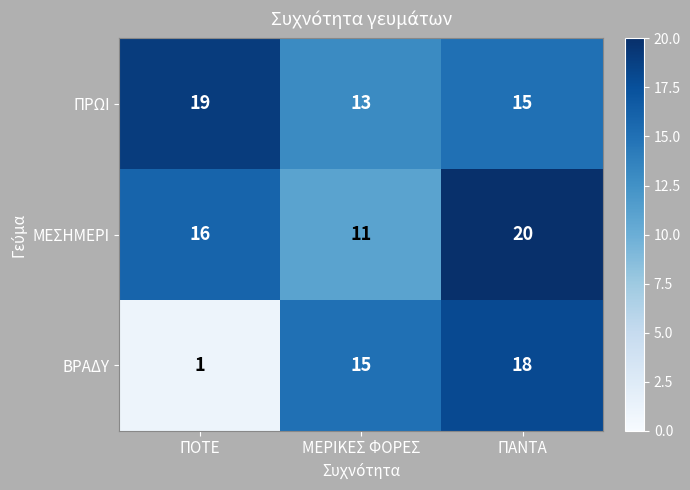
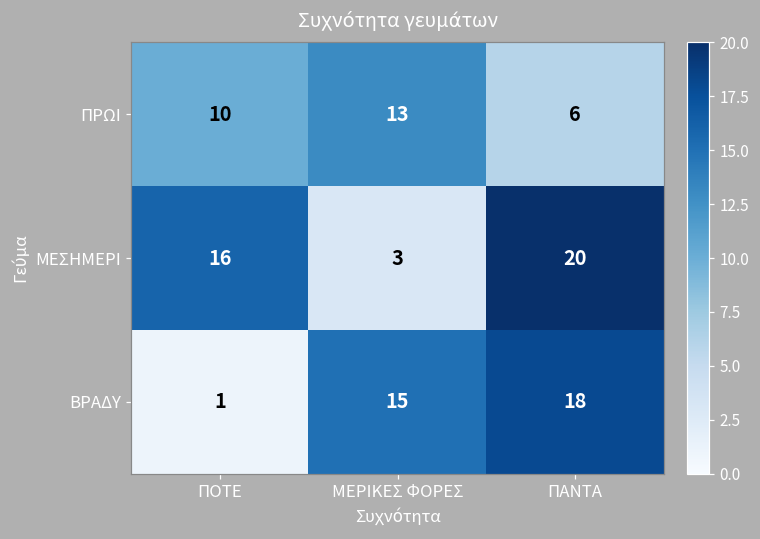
ΠΡΩΙ, ΠΟΤΕ: 19 -> 10
ΠΡΩΙ, ΠΑΝΤΑ: 15 -> 6
ΜΕΣΗΜΕΡΙ, ΜΕΡΙΚΕΣ ΦΟΡΕΣ: 11 -> 3
